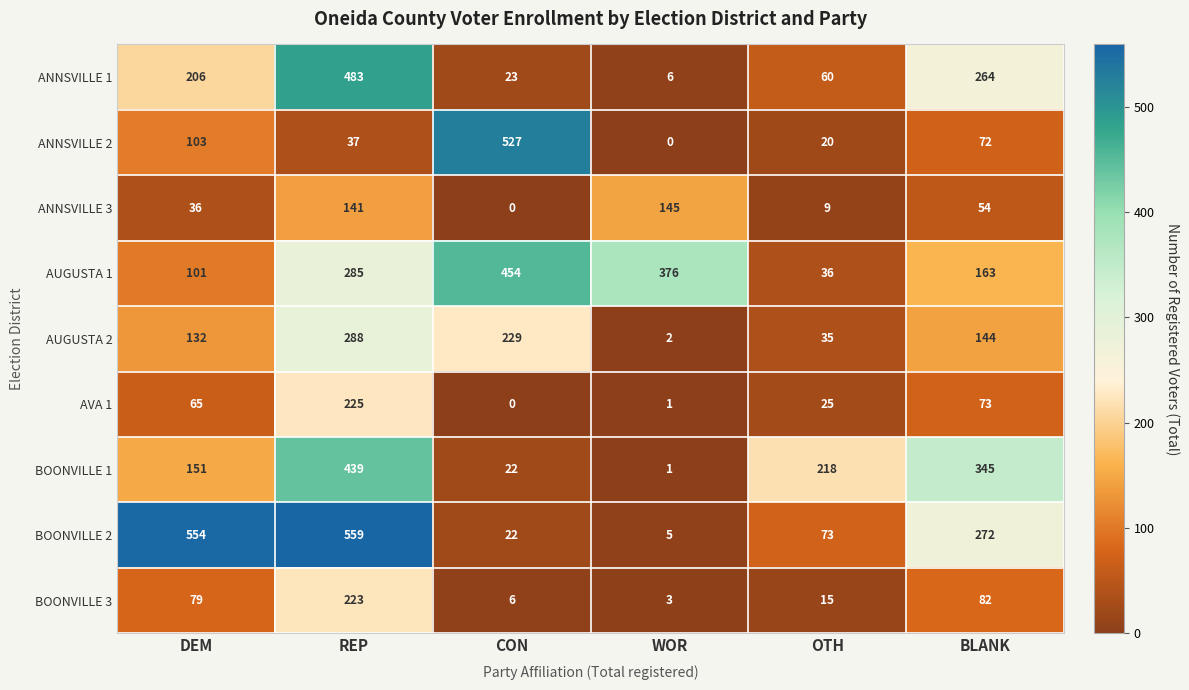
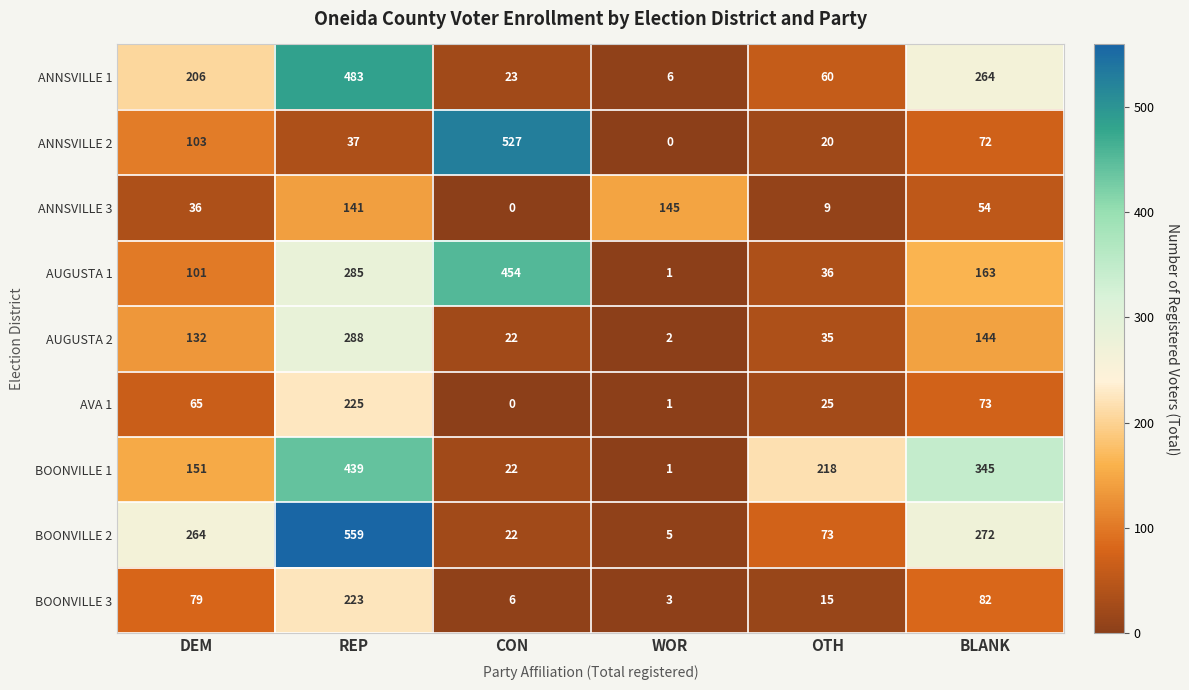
AUGUSTA 1, WOR: 376 -> 1
AUGUSTA 2, CON: 229 -> 22
BOONVILLE 2, DEM: 554 -> 264
